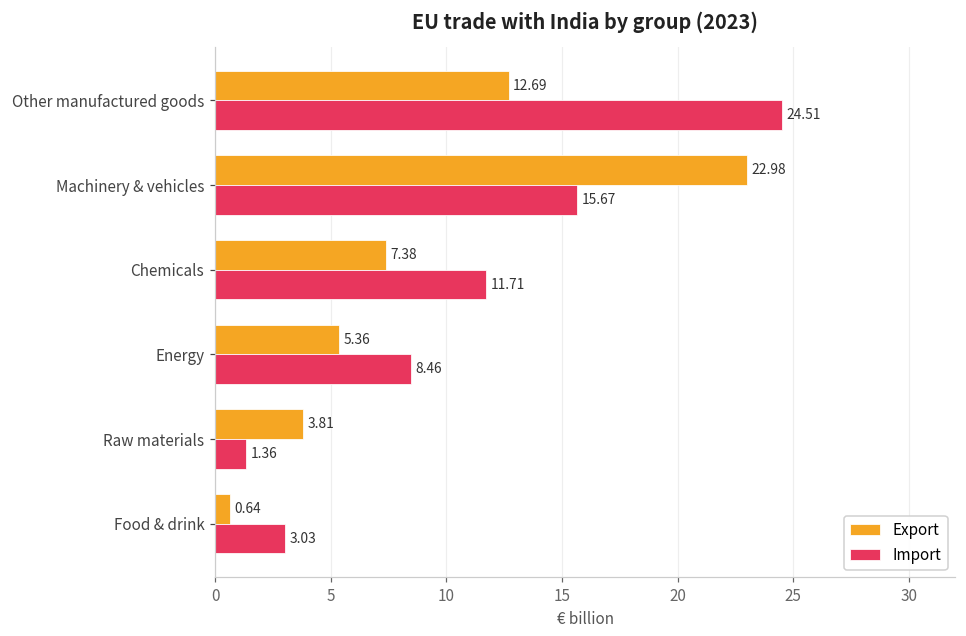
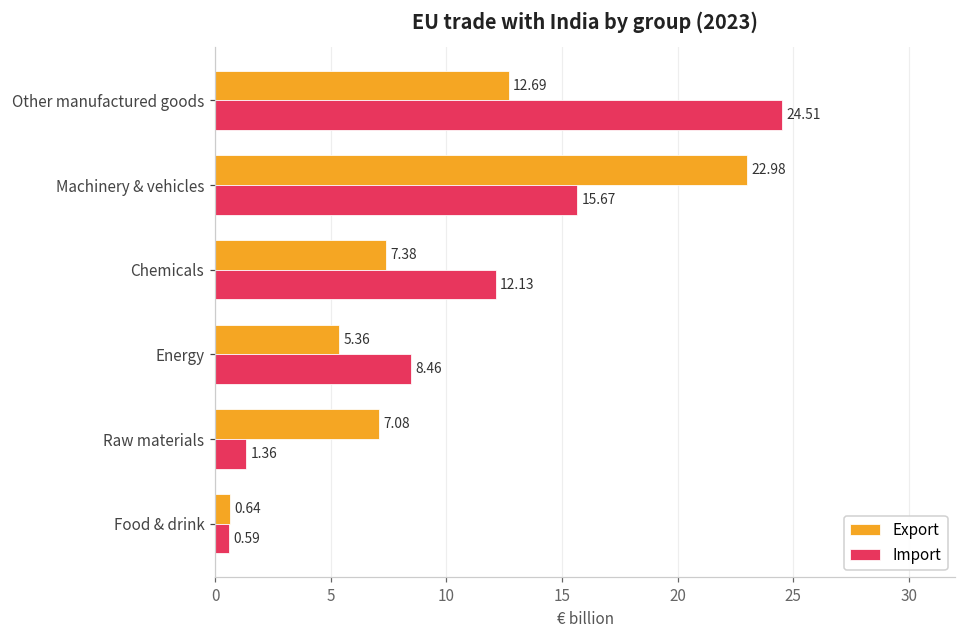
Import, Chemicals: 11.71 -> 12.13
Export, Raw materials: 3.81 -> 7.08
Import, Food & drink: 3.03 -> 0.59
